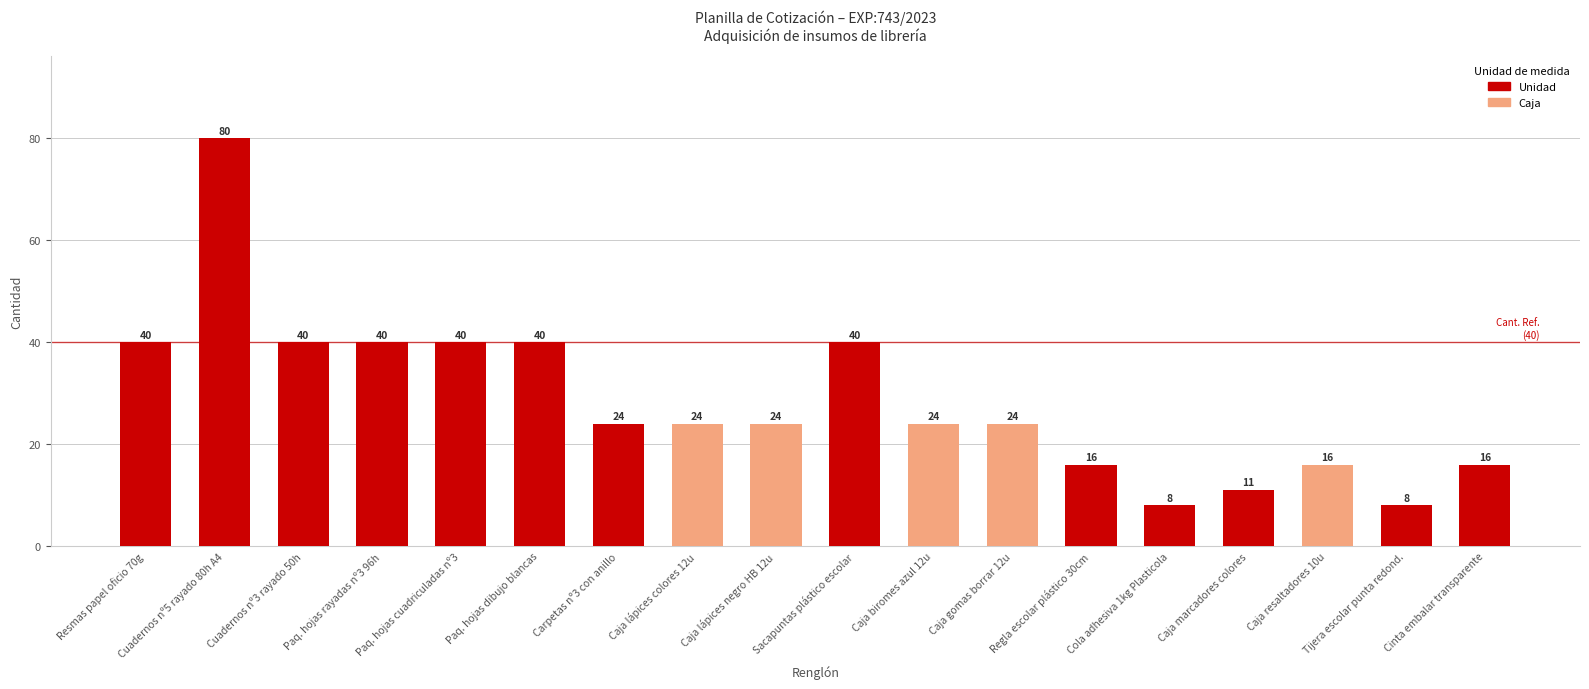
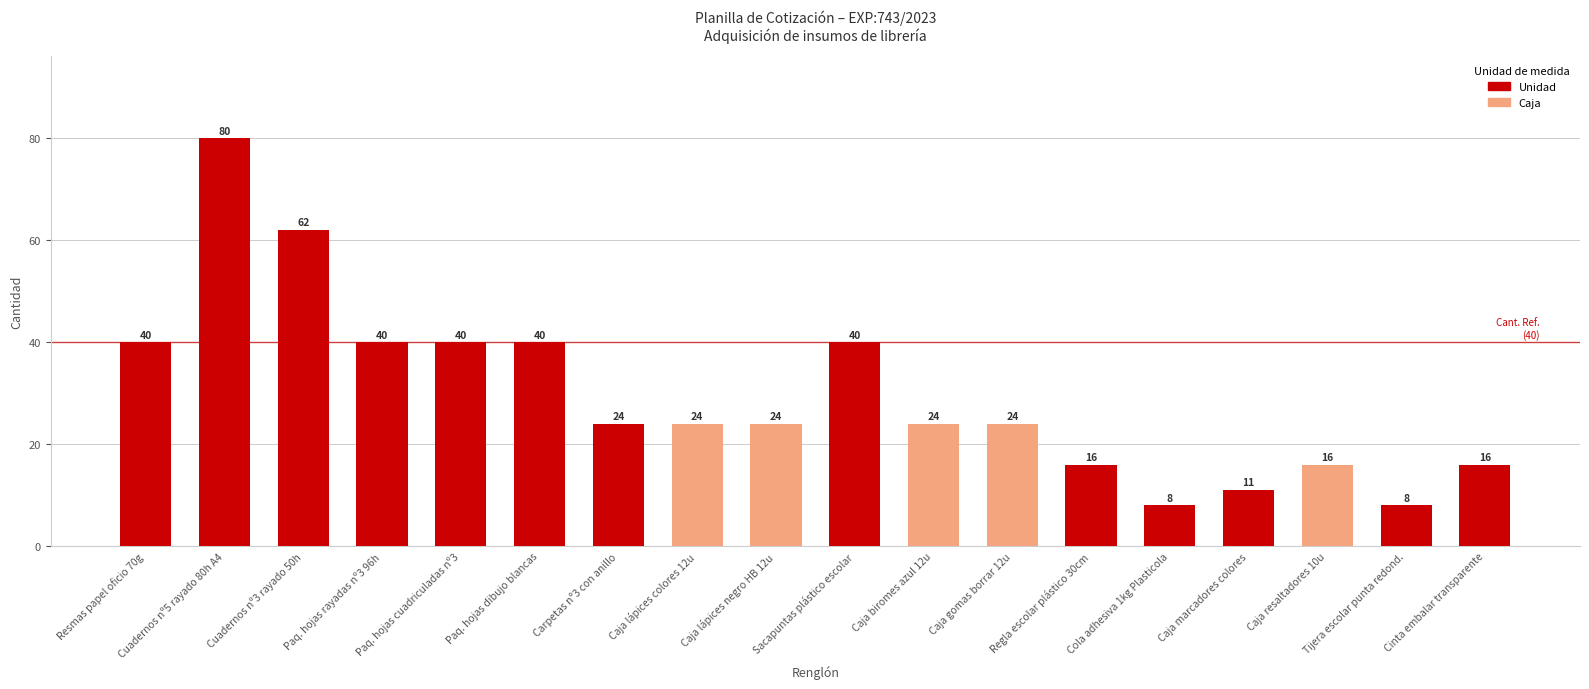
Cuadernos nº3 rayado 50h: 40 -> 62
